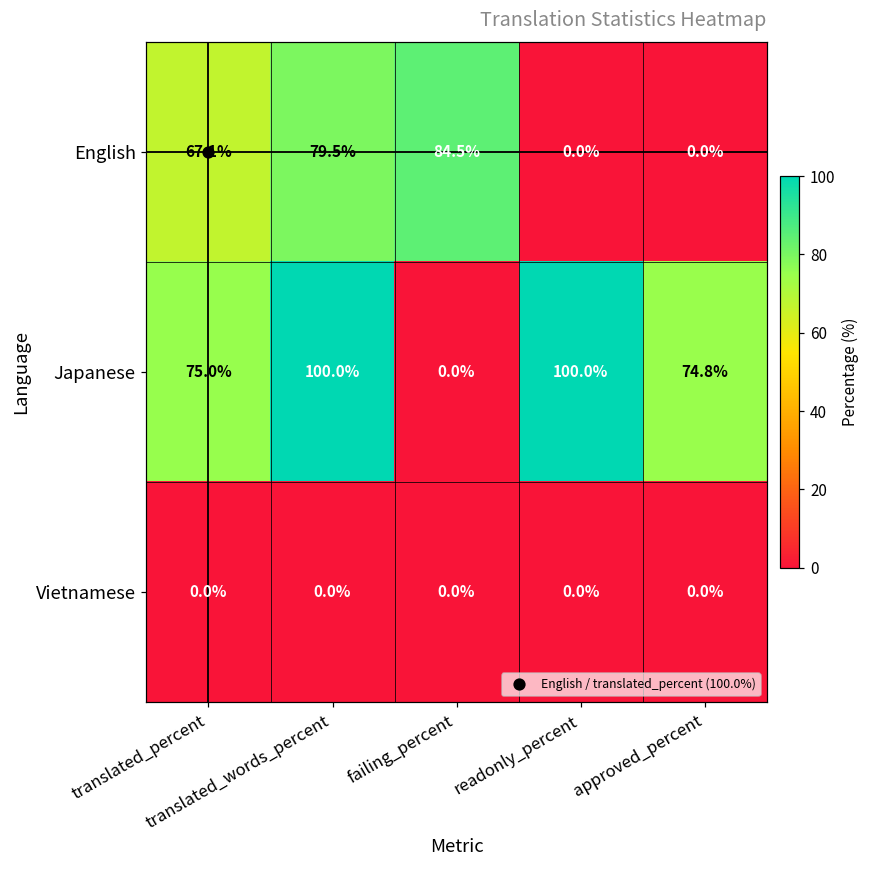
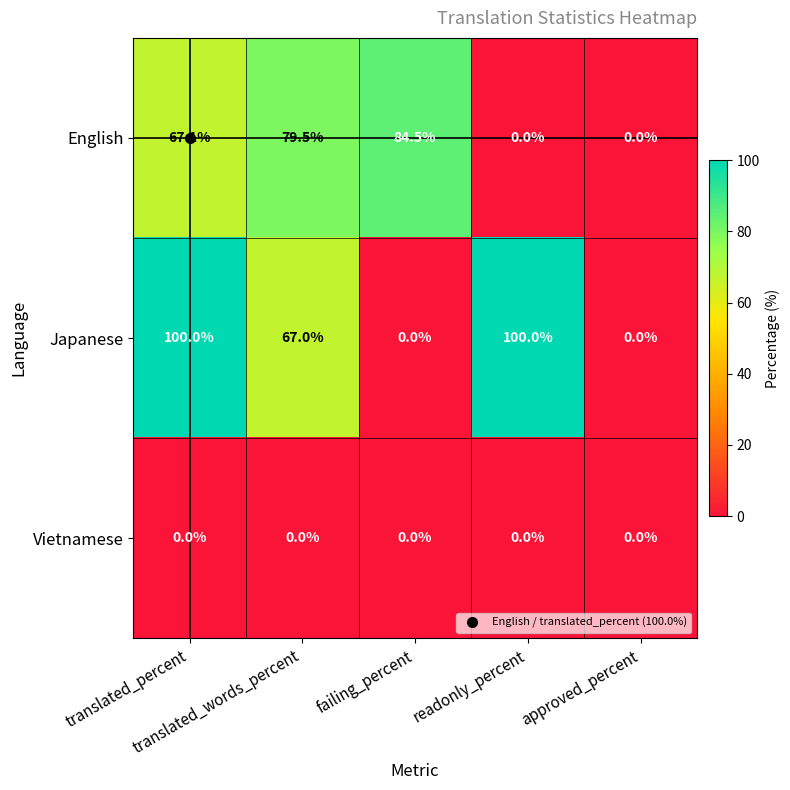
Japanese, translated_percent: 75.0% -> 100.0%
Japanese, translated_words_percent: 100.0% -> 67.0%
Japanese, approved_percent: 74.8% -> 0.0%
